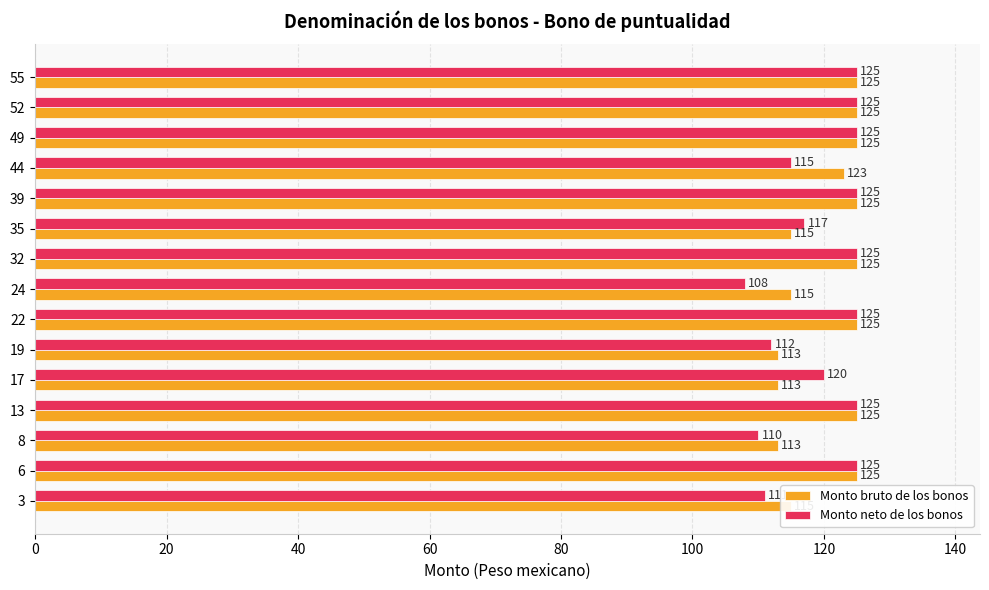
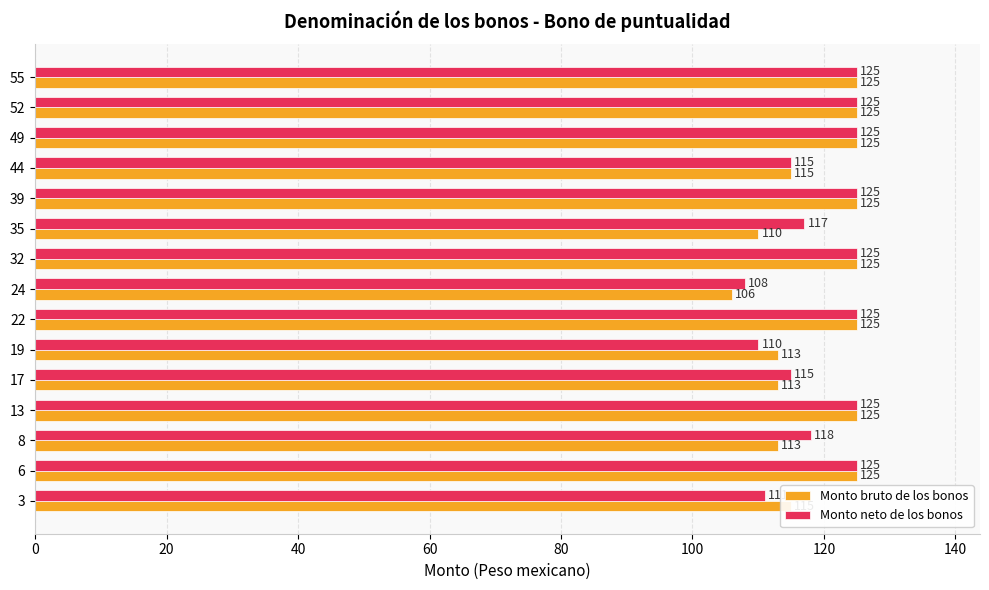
Monto bruto de los bonos, 44: 123 -> 115
Monto bruto de los bonos, 35: 115 -> 110
Monto bruto de los bonos, 24: 115 -> 106
Monto neto de los bonos, 19: 112 -> 110
Monto neto de los bonos, 17: 120 -> 115
Monto neto de los bonos, 8: 110 -> 118
